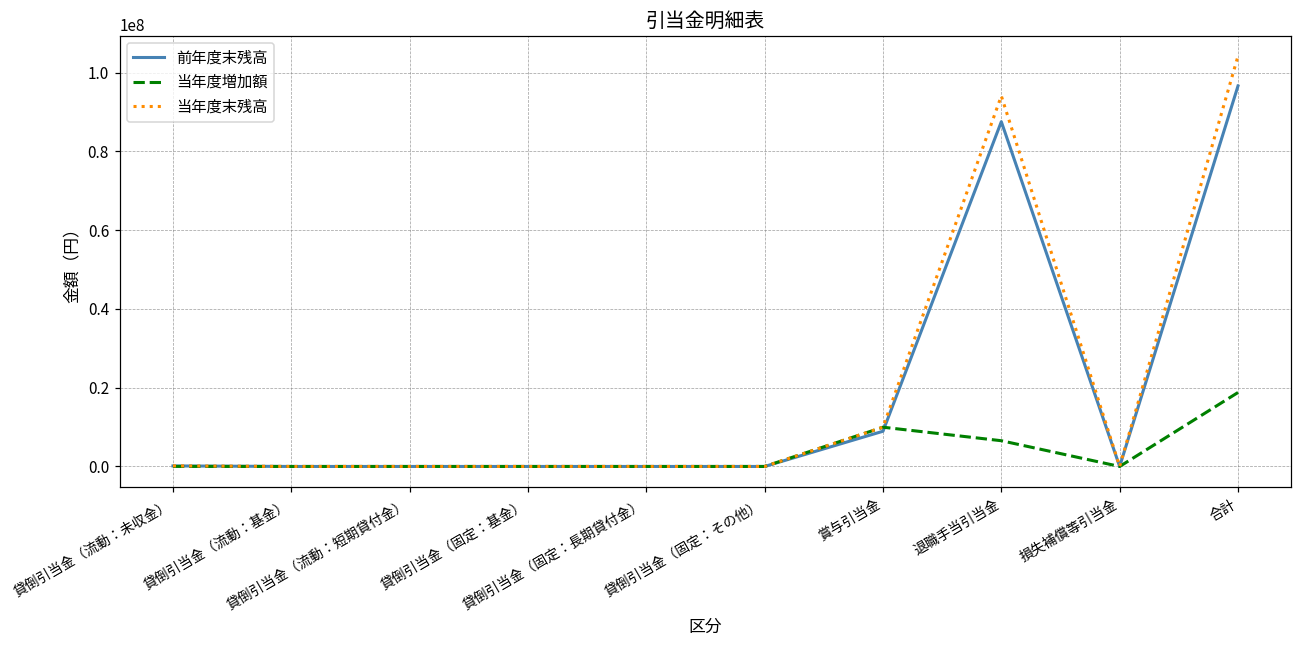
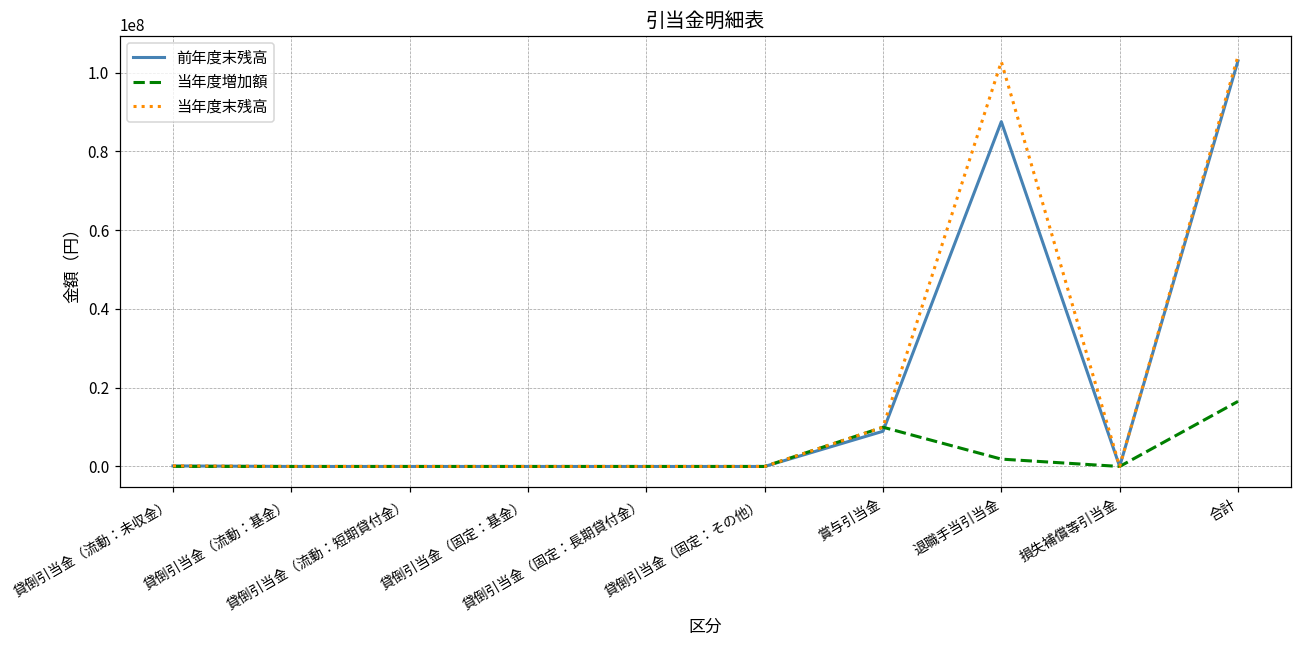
当年度増加額, 退職手当引当金: 7000000 -> 2000000
当年度末残高, 退職手当引当金: 94000000 -> 103000000
前年度末残高, 合計: 97000000 -> 103000000
当年度増加額, 合計: 19000000 -> 17000000
